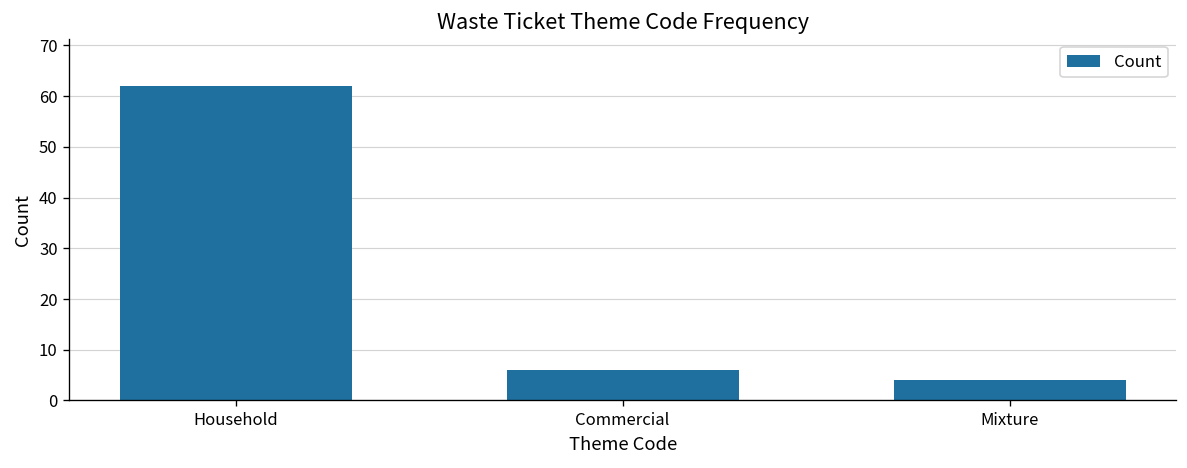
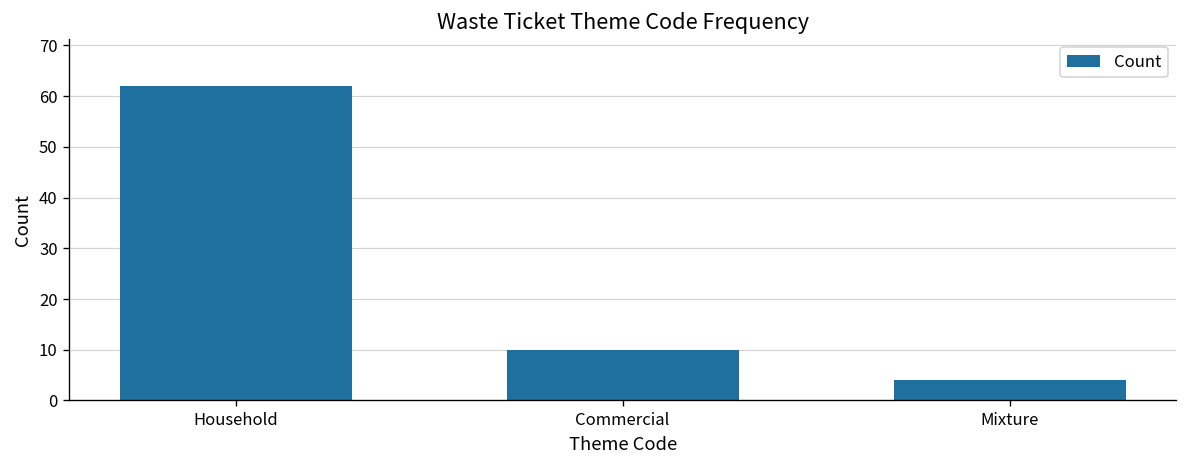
Commercial: 6 -> 10
